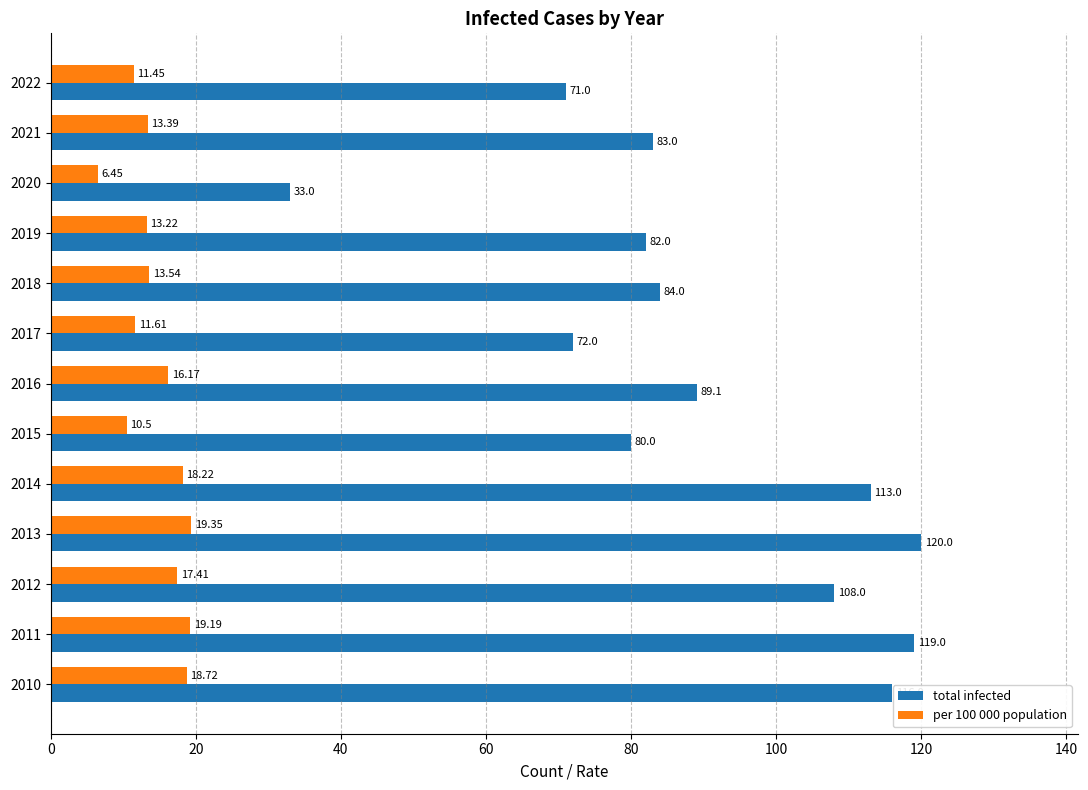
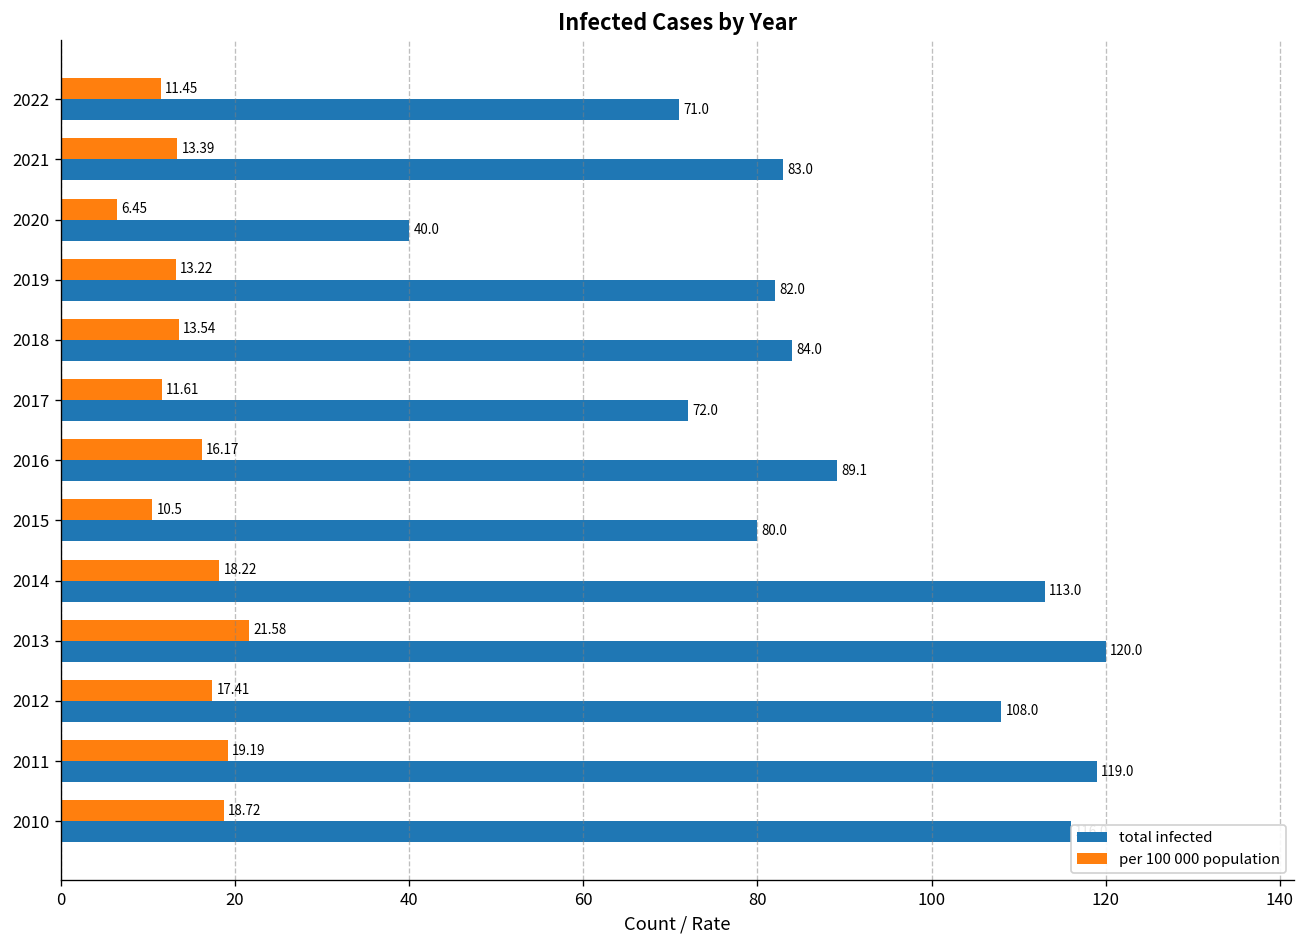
total infected, 2020: 33.0 -> 40.0
per 100 000 population, 2013: 19.35 -> 21.58
